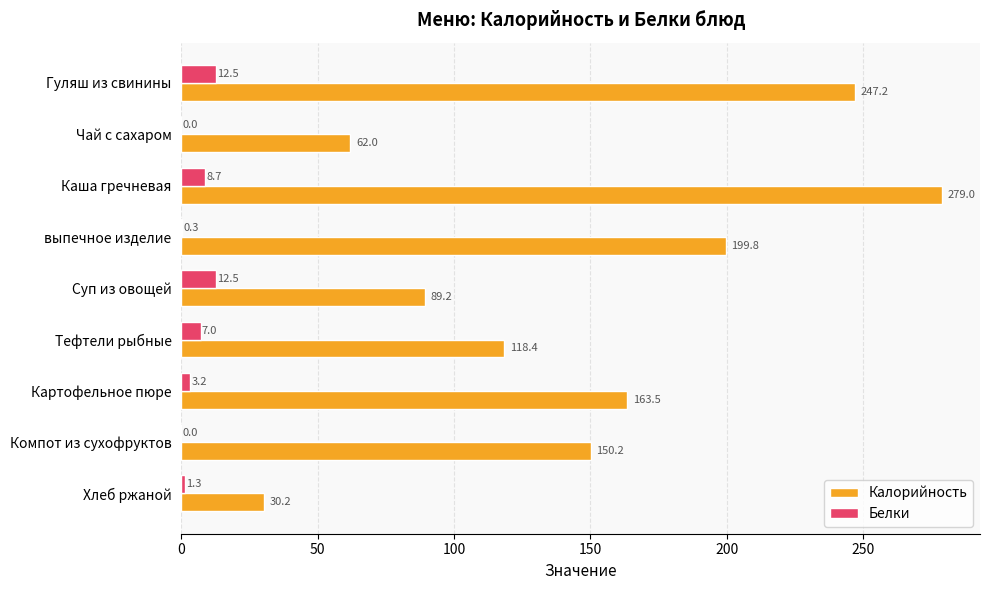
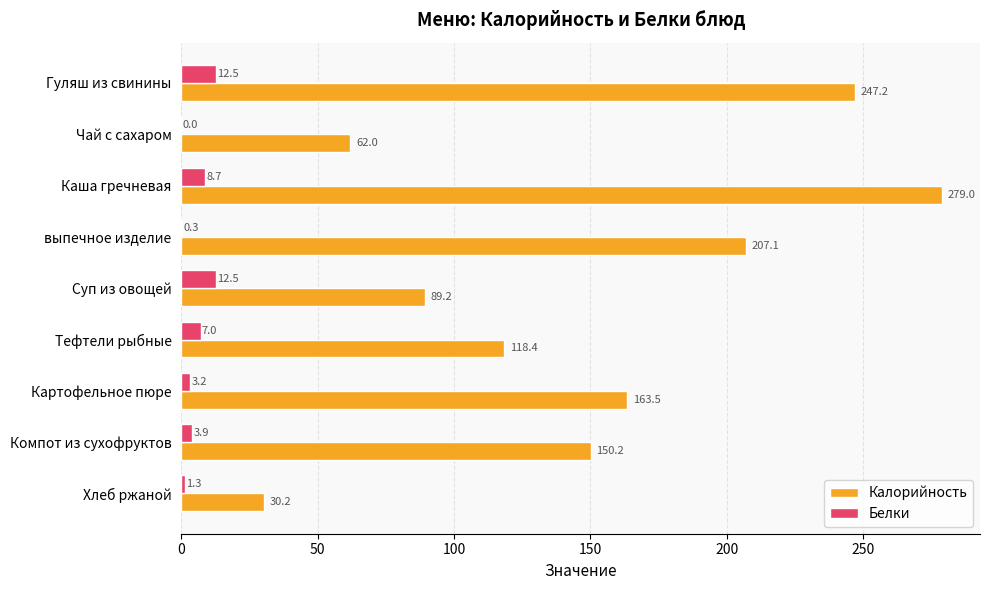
Калорийность, выпечное изделие: 199.8 -> 207.1
Белки, Компот из сухофруктов: 0.0 -> 3.9
